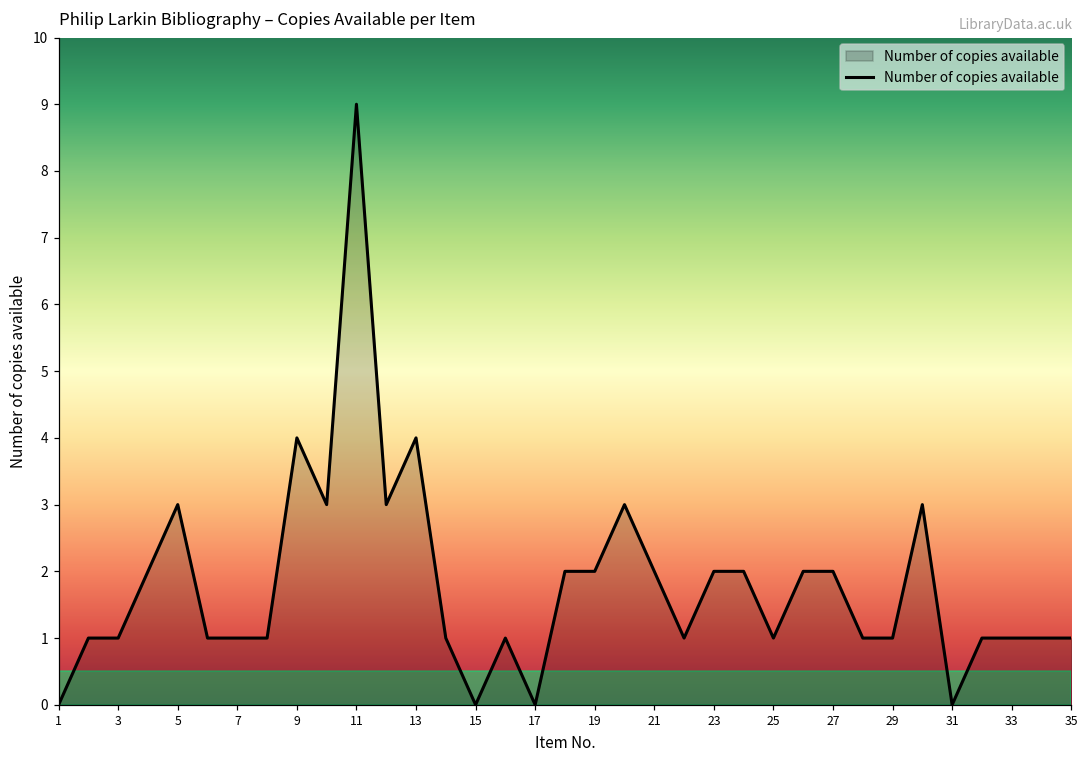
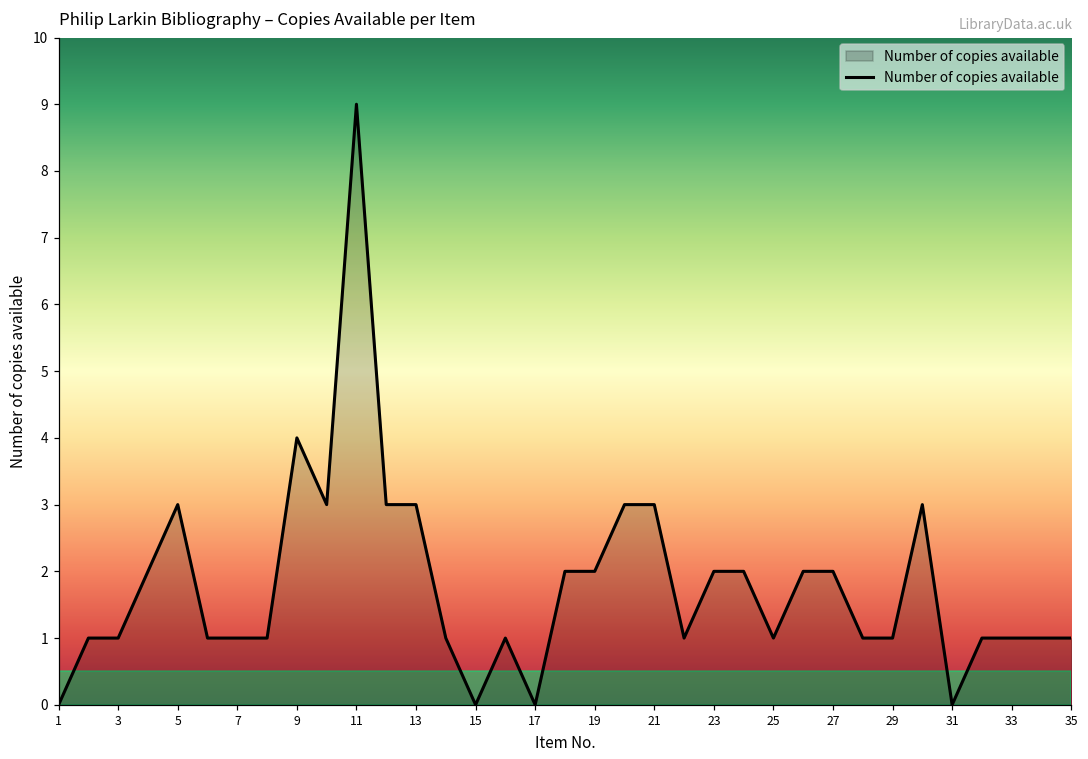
13: 4 -> 3
21: 2 -> 3
